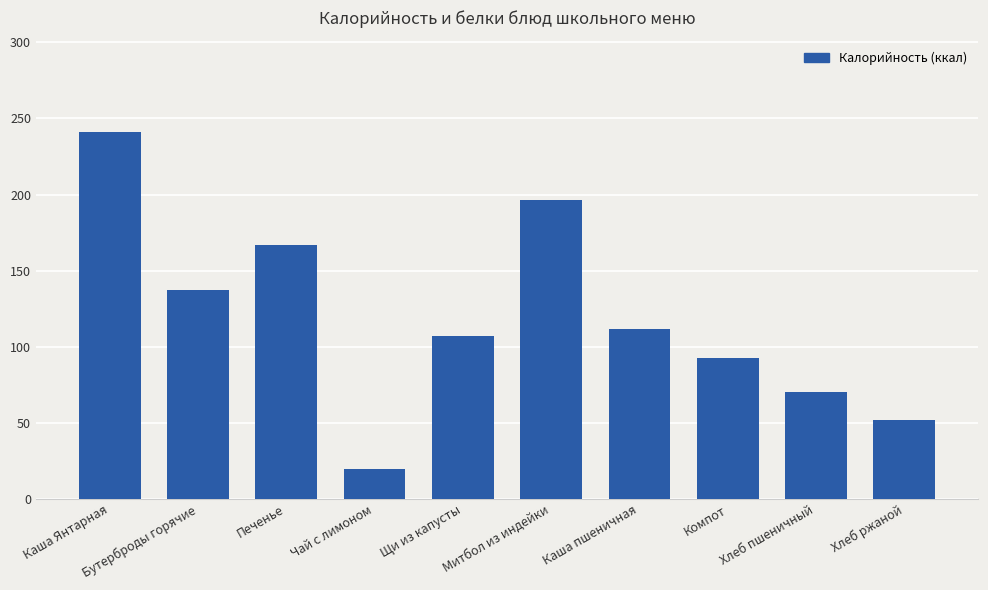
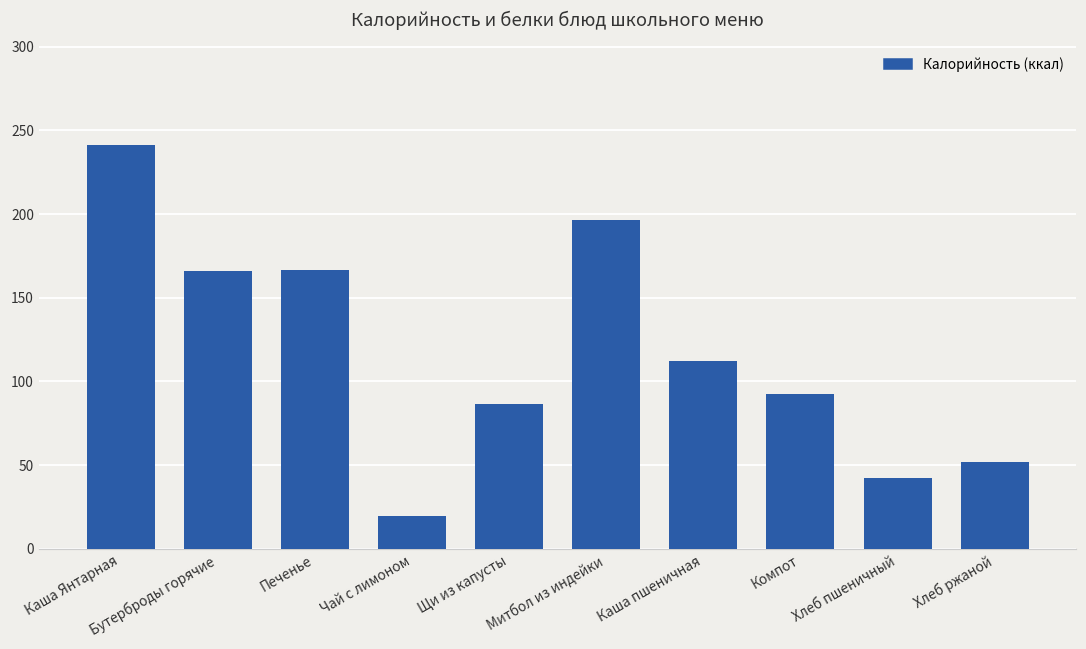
Бутерброды горячие: 138 -> 166
Щи из капусты: 107 -> 87
Хлеб пшеничный: 71 -> 42
